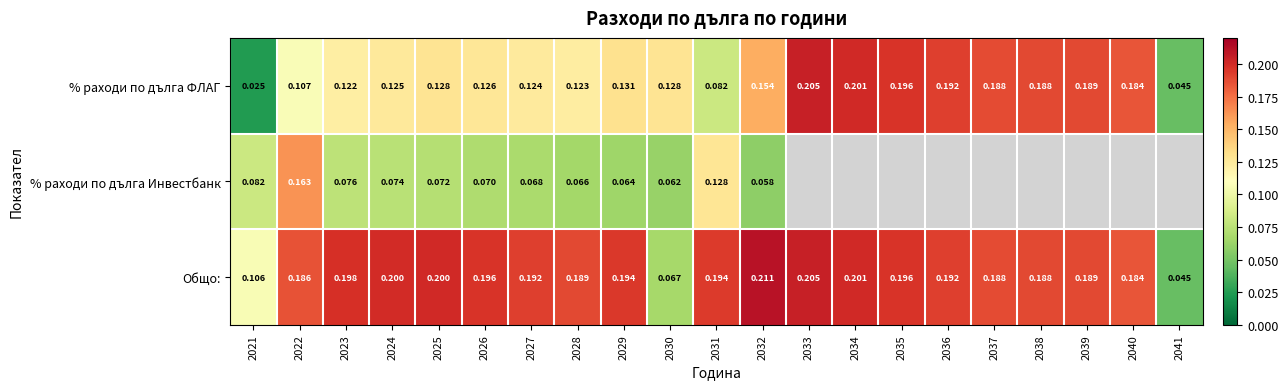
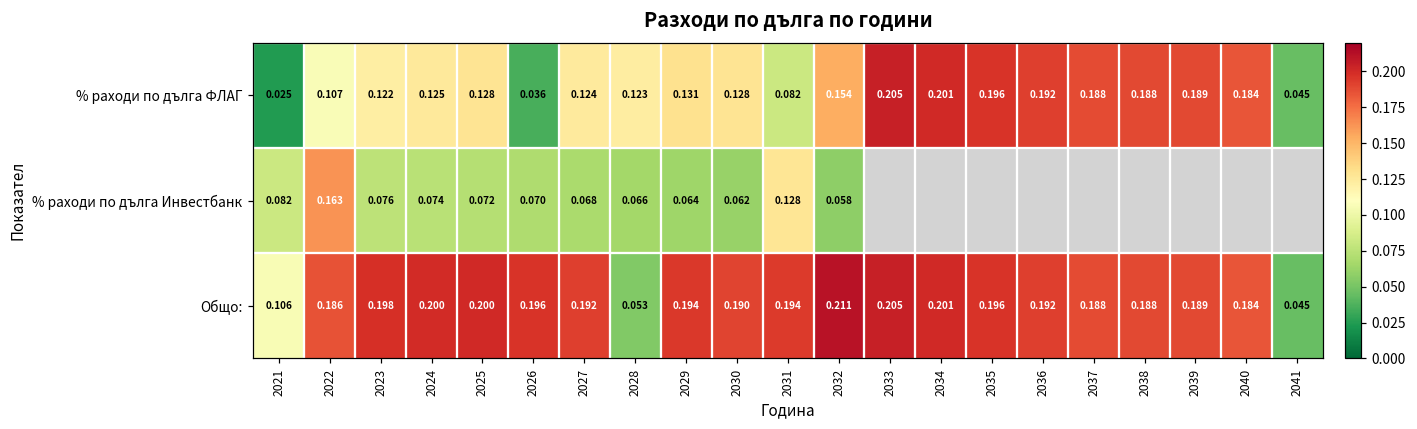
% раходи по дълга ФЛАГ, 2026: 0.126 -> 0.036
Общо:, 2028: 0.189 -> 0.053
Общо:, 2030: 0.067 -> 0.190
